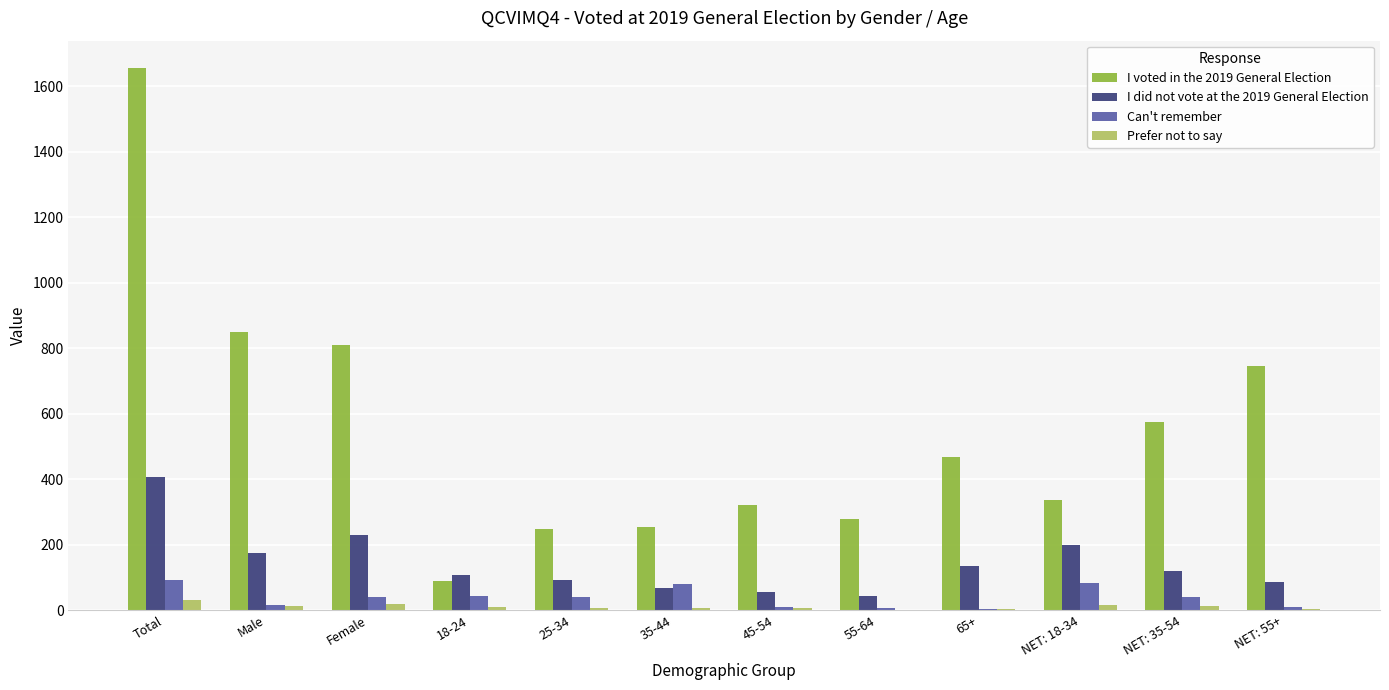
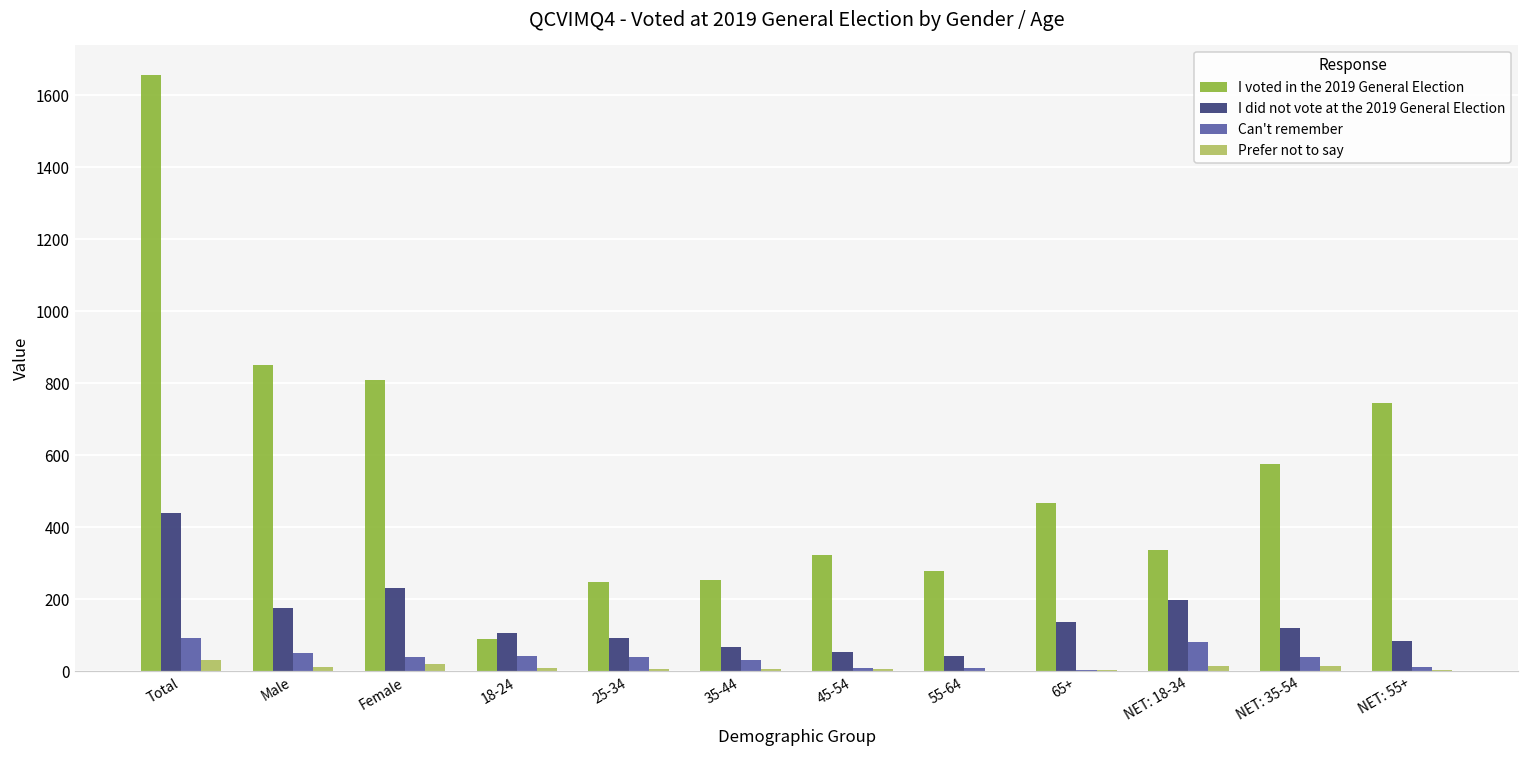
I did not vote at the 2019 General Election, Total: 410 -> 440
Can't remember, Male: 20 -> 50
Can't remember, 35-44: 80 -> 30
